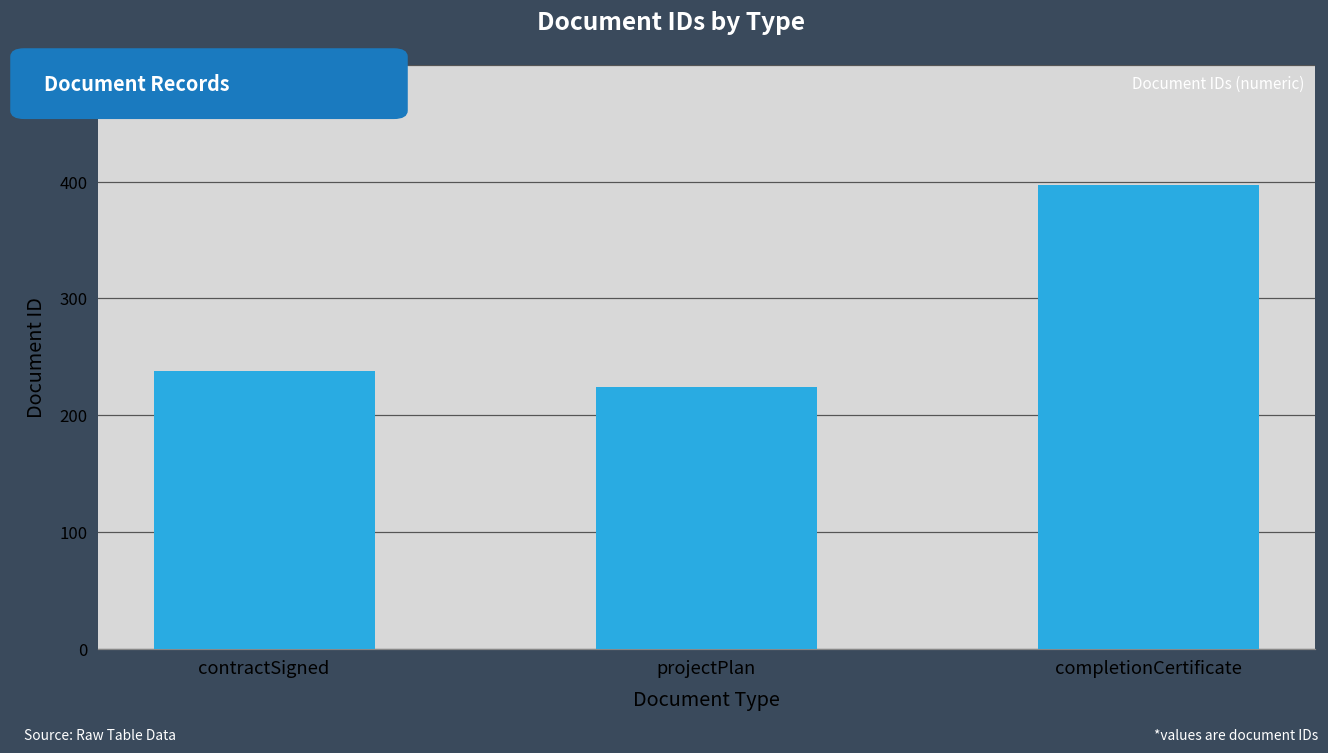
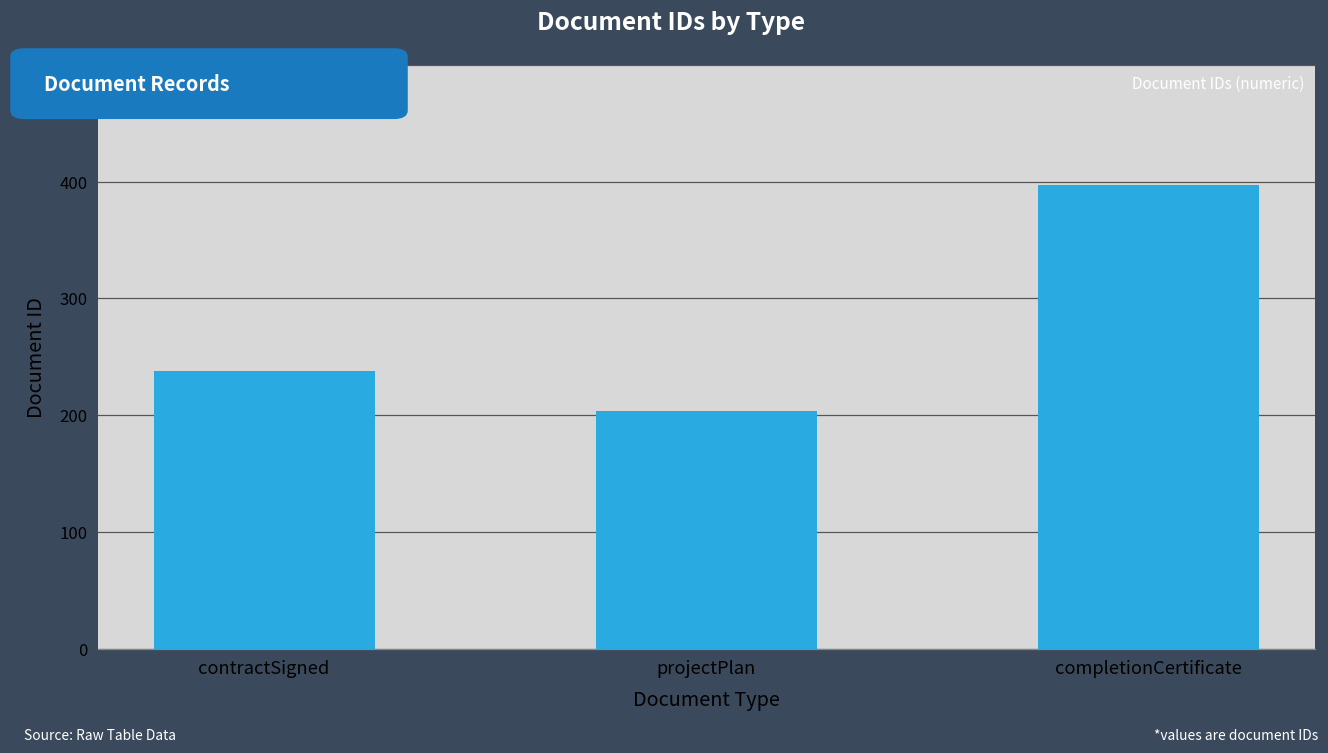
projectPlan: 224 -> 204
